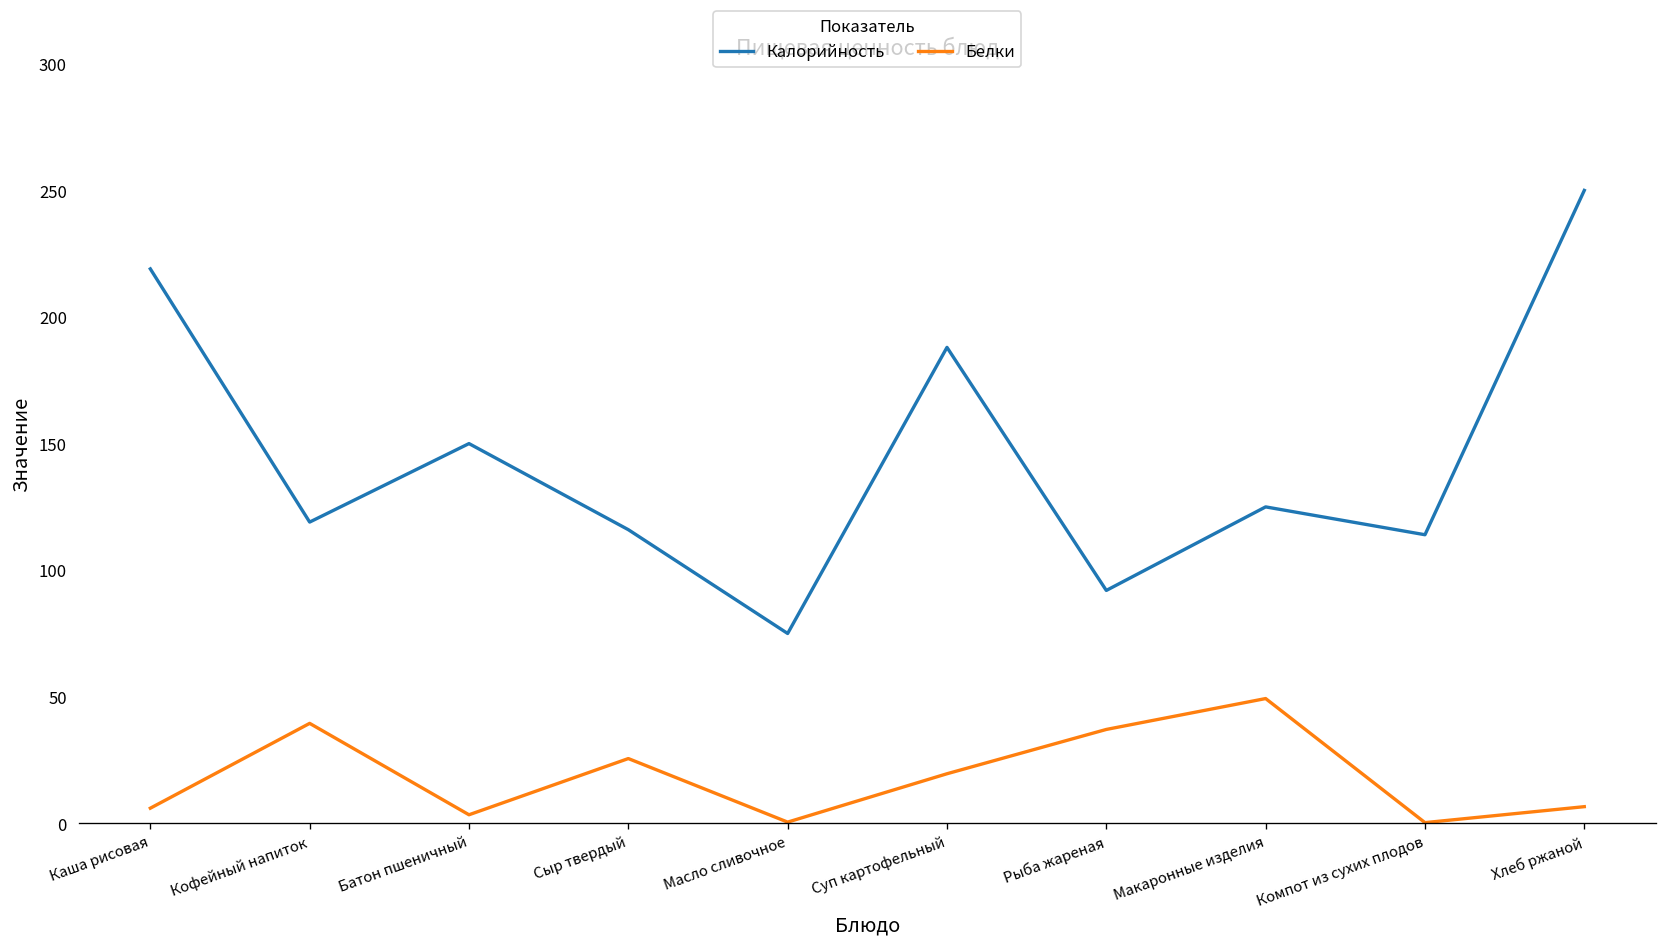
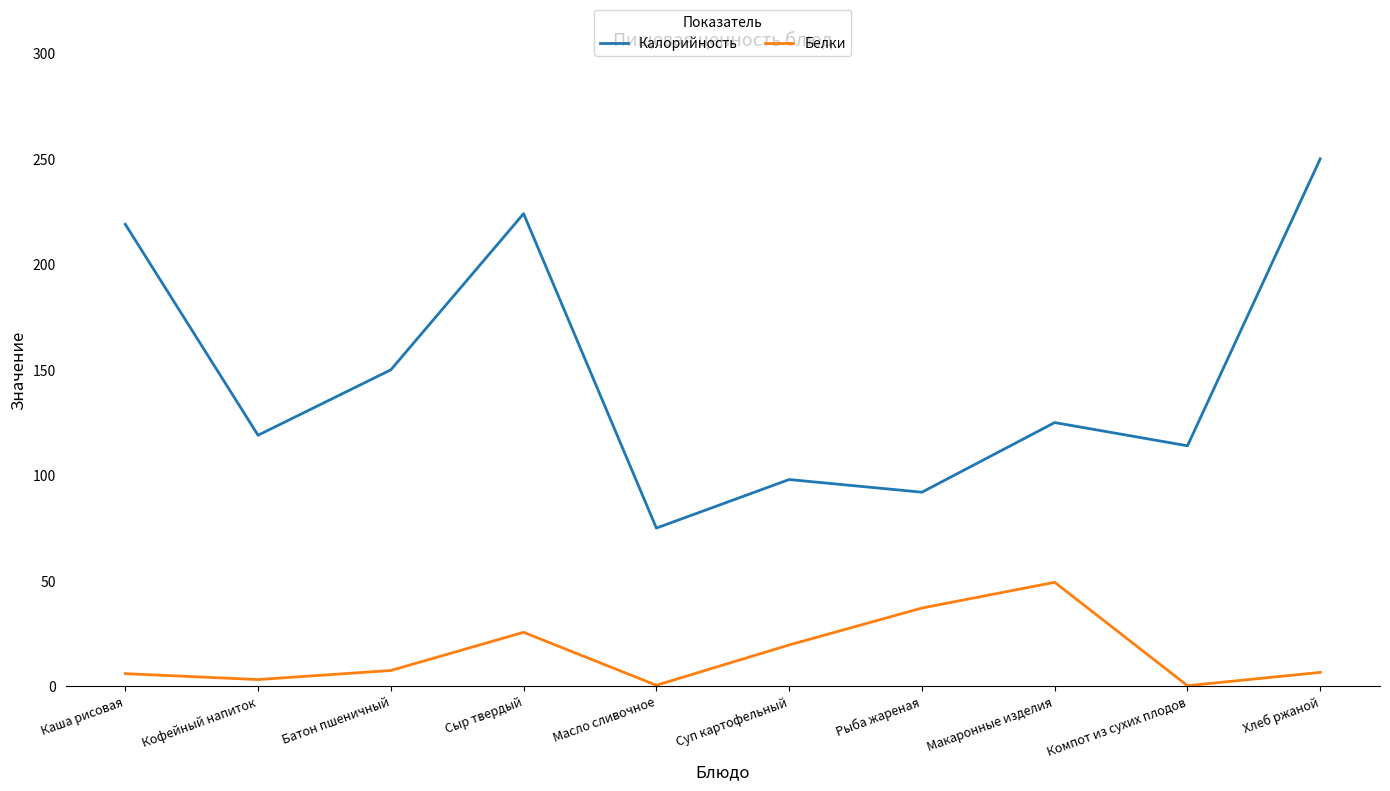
Белки, Кофейный напиток: 40 -> 3
Белки, Батон пшеничный: 3 -> 8
Калорийность, Сыр твердый: 116 -> 224
Калорийность, Суп картофельный: 188 -> 98
